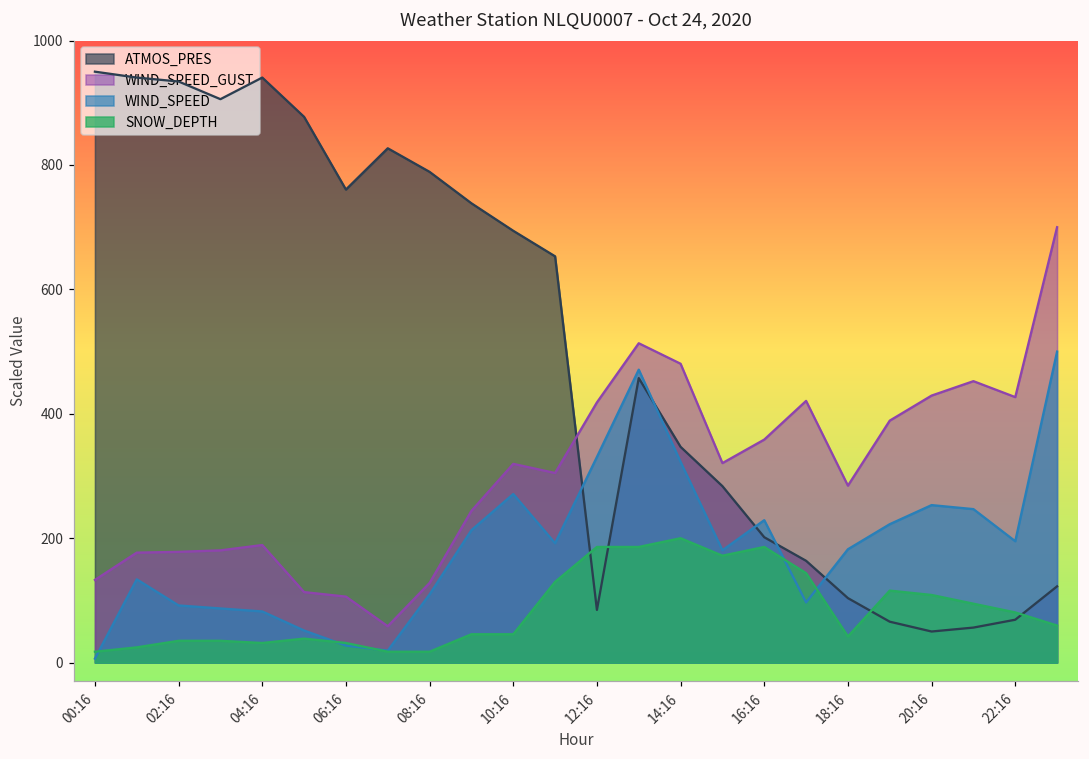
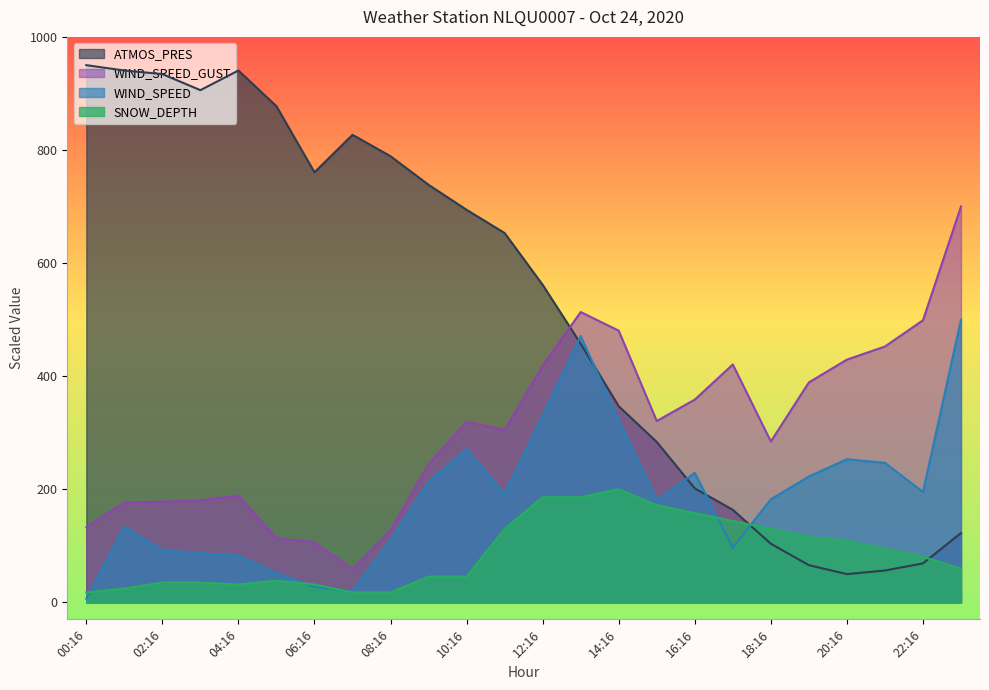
ATMOS_PRES, 12:16: 80 -> 560
SNOW_DEPTH, 16:16: 190 -> 160
SNOW_DEPTH, 18:16: 40 -> 130
WIND_SPEED_GUST, 22:16: 430 -> 500
